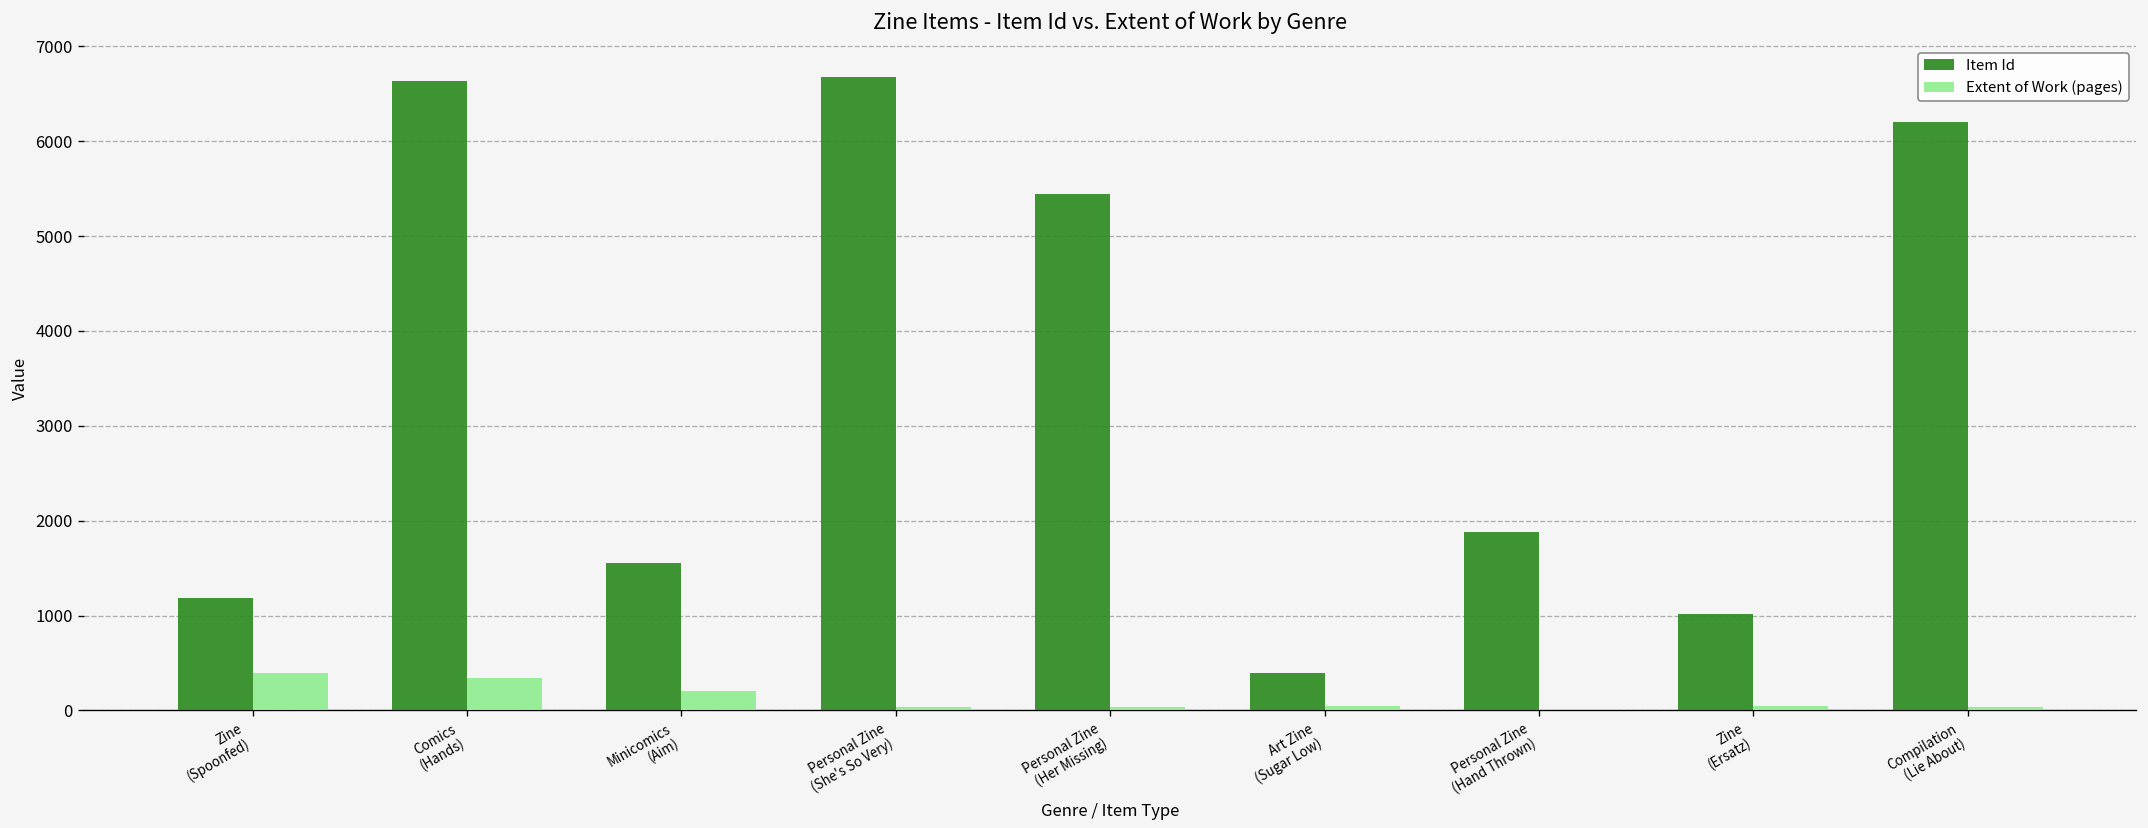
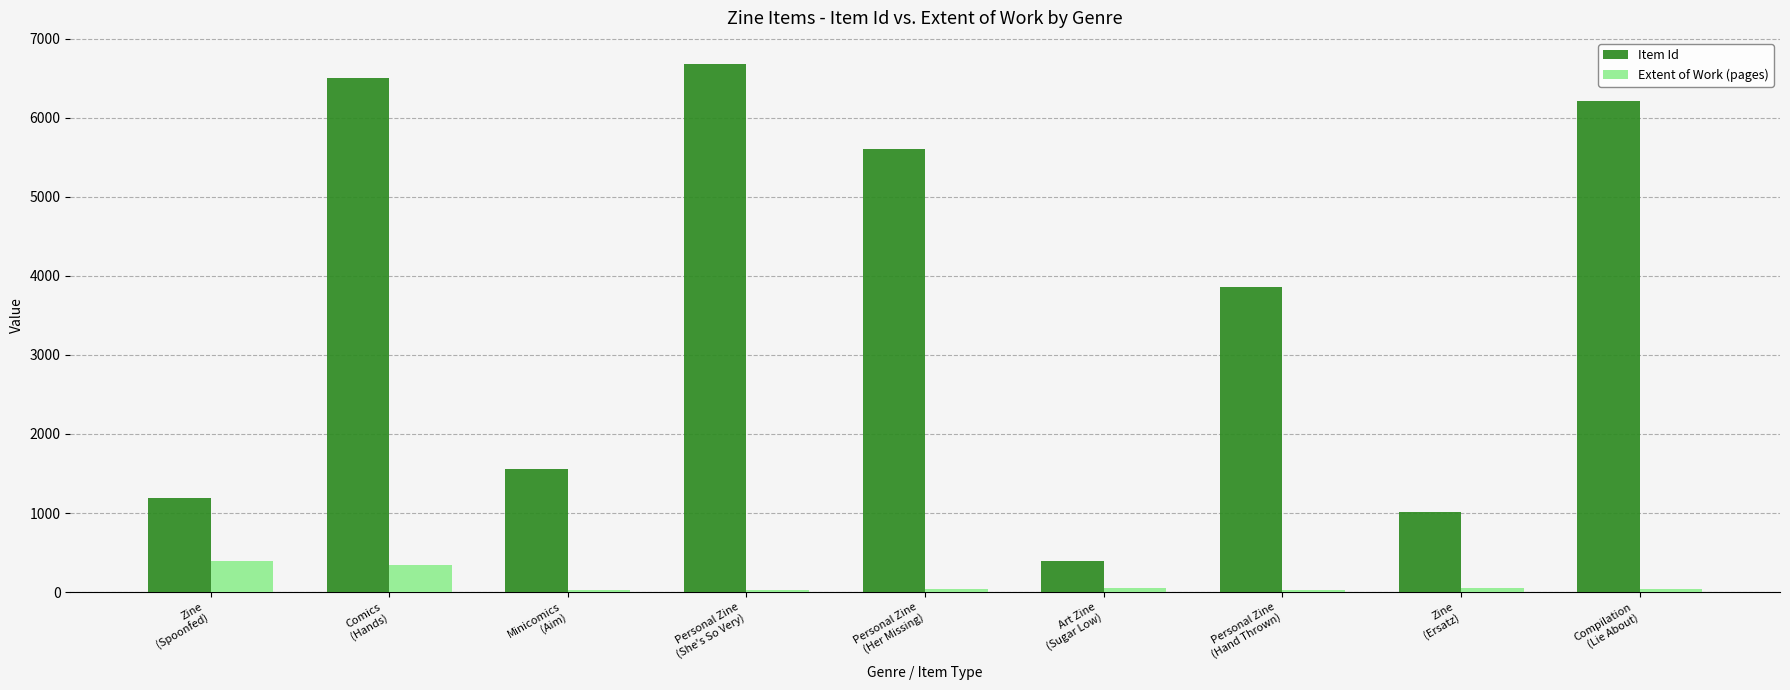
Item Id, Comics (Hands): 6600 -> 6500
Extent of Work (pages), Minicomics (Aim): 200 -> 0
Item Id, Personal Zine (Her Missing): 5400 -> 5600
Item Id, Personal Zine (Hand Thrown): 1900 -> 3900
